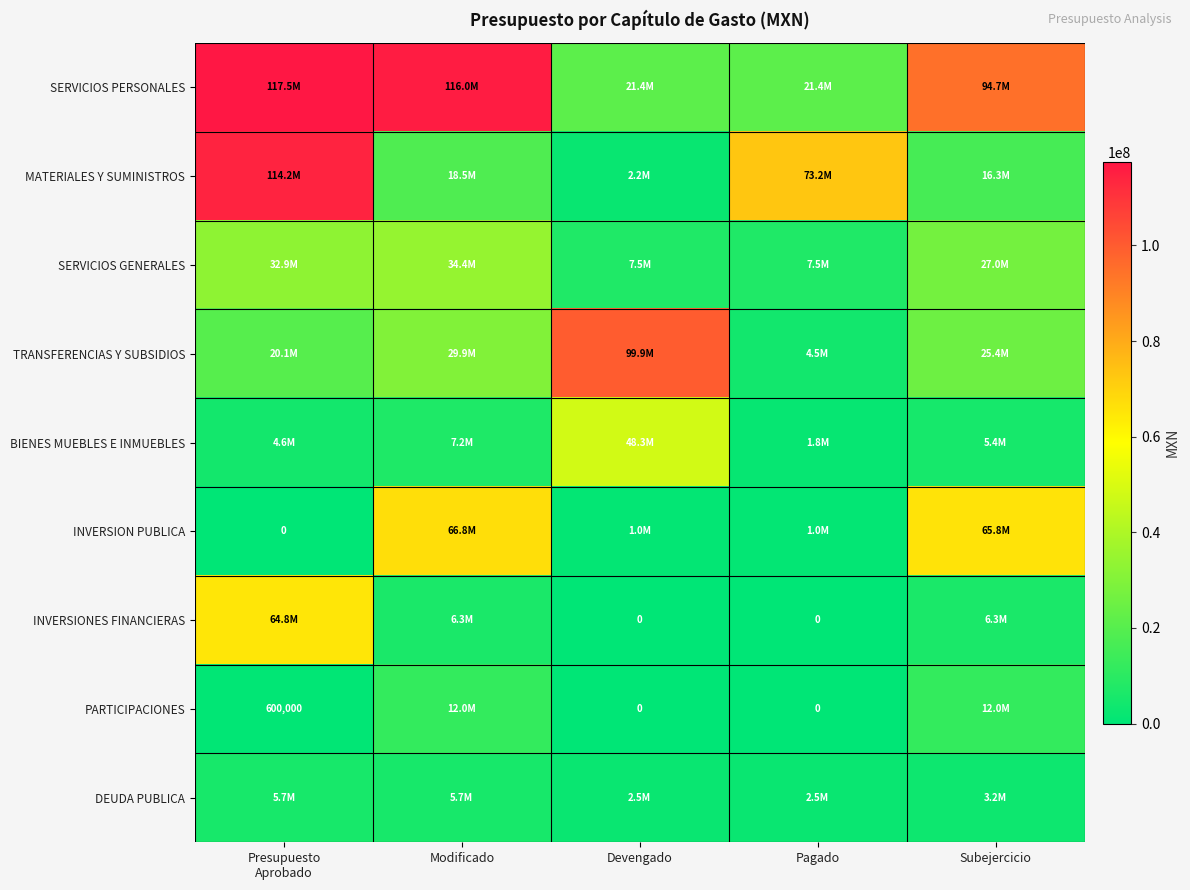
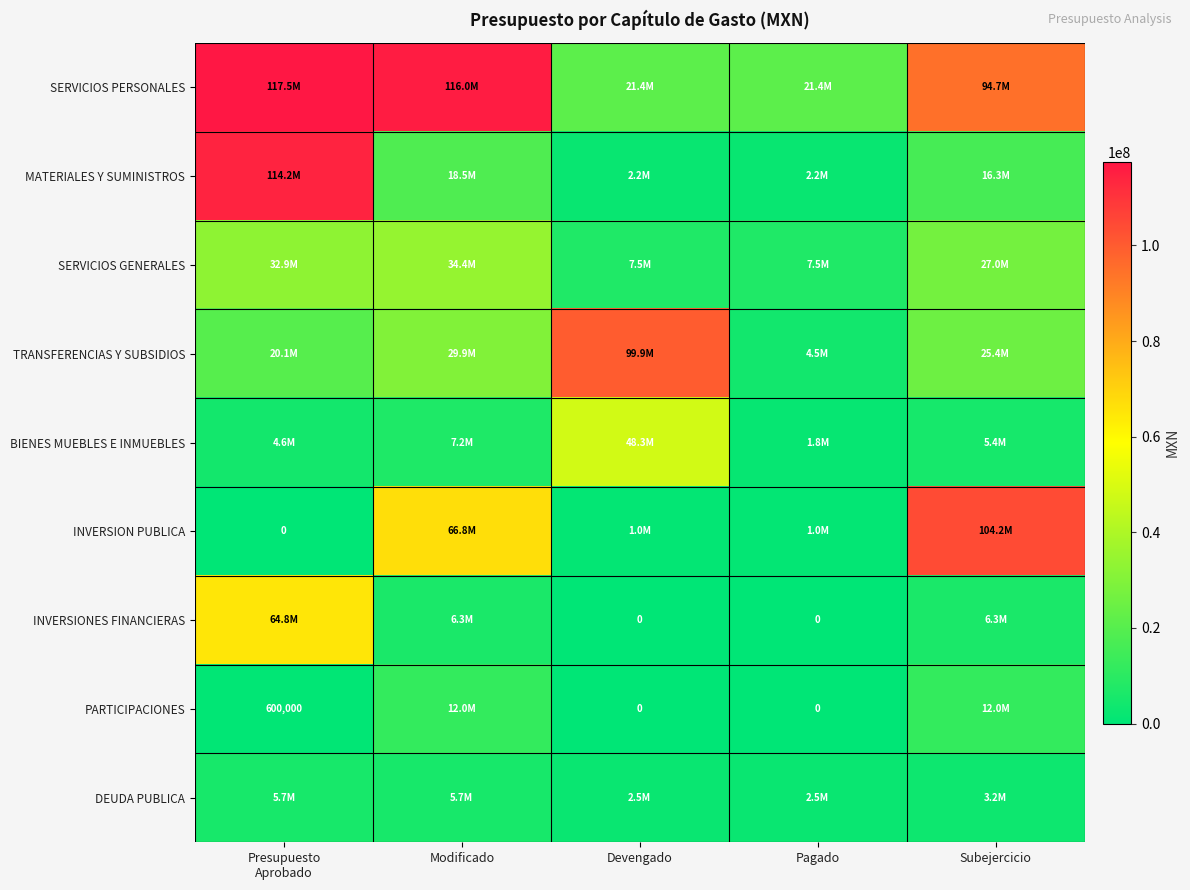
MATERIALES Y SUMINISTROS, Pagado: 73.2M -> 2.2M
INVERSION PUBLICA, Subejercicio: 65.8M -> 104.2M
